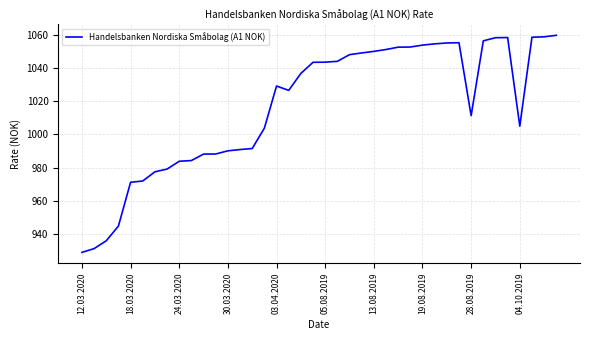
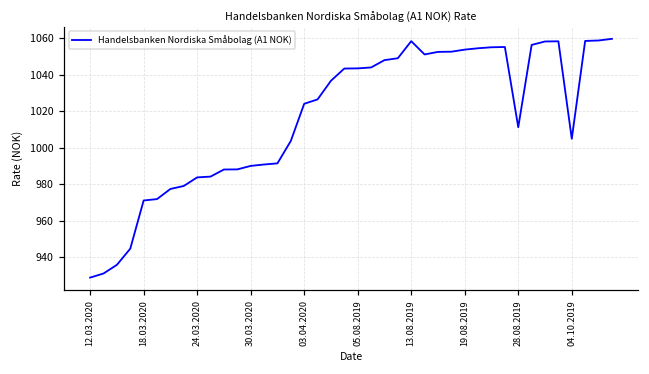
03.04.2020: 1029 -> 1024
13.08.2019: 1050 -> 1058
